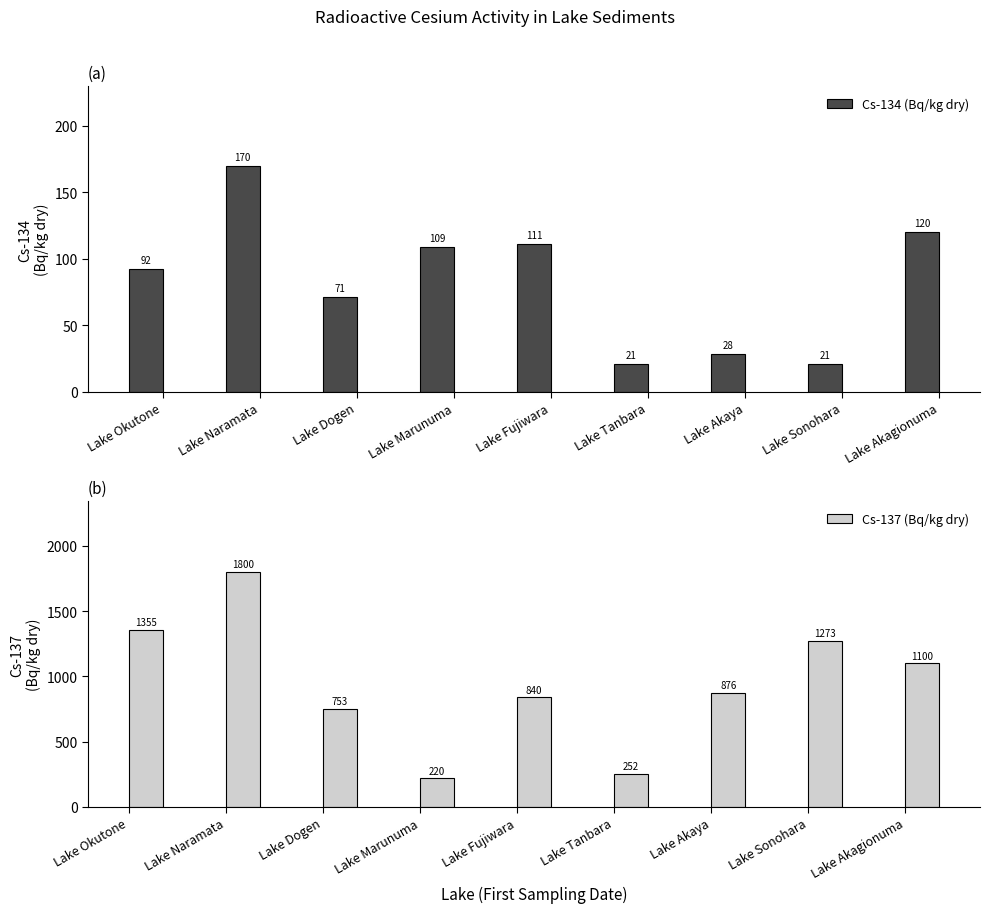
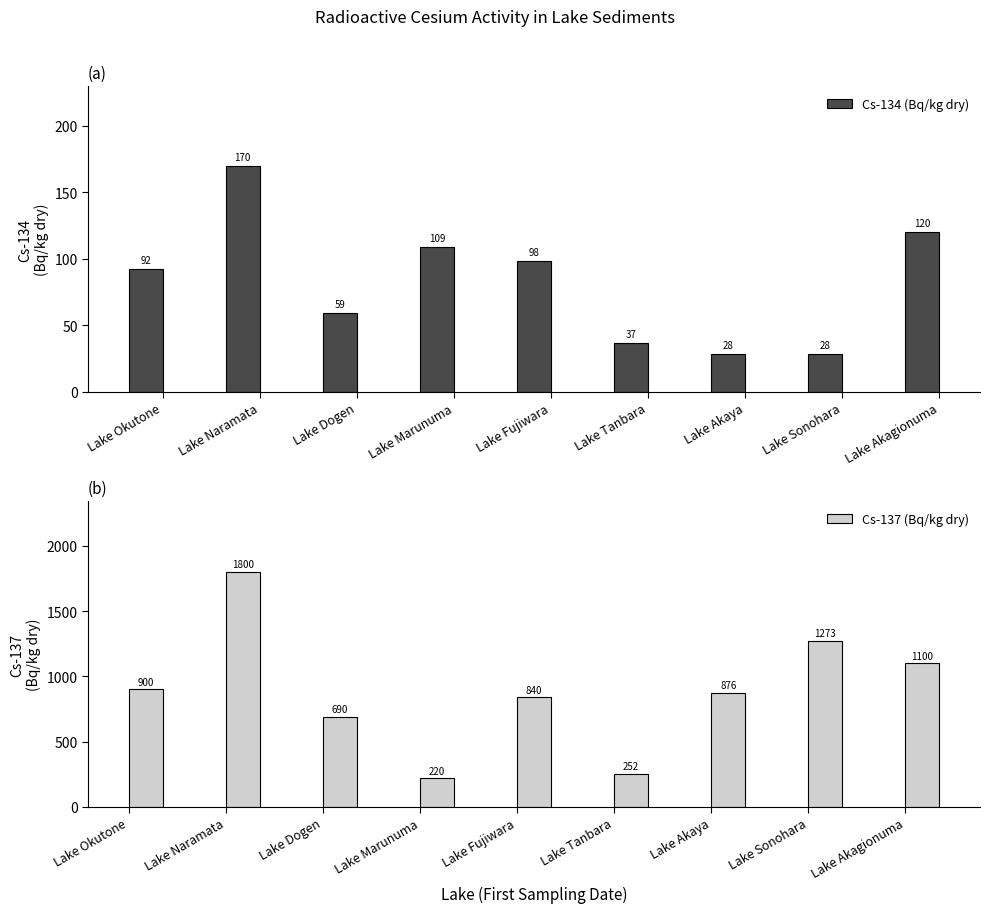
(a), Lake Dogen: 71 -> 59
(a), Lake Fujiwara: 111 -> 98
(a), Lake Tanbara: 21 -> 37
(a), Lake Sonohara: 21 -> 28
(b), Lake Okutone: 1355 -> 900
(b), Lake Dogen: 753 -> 690
